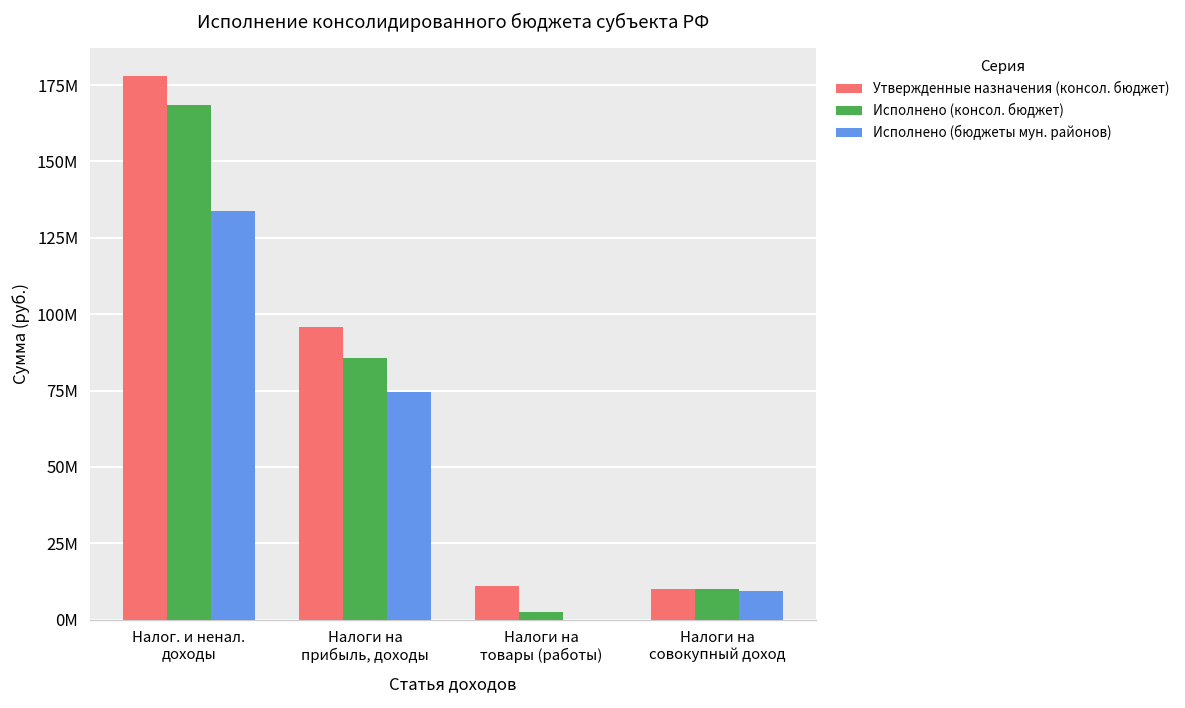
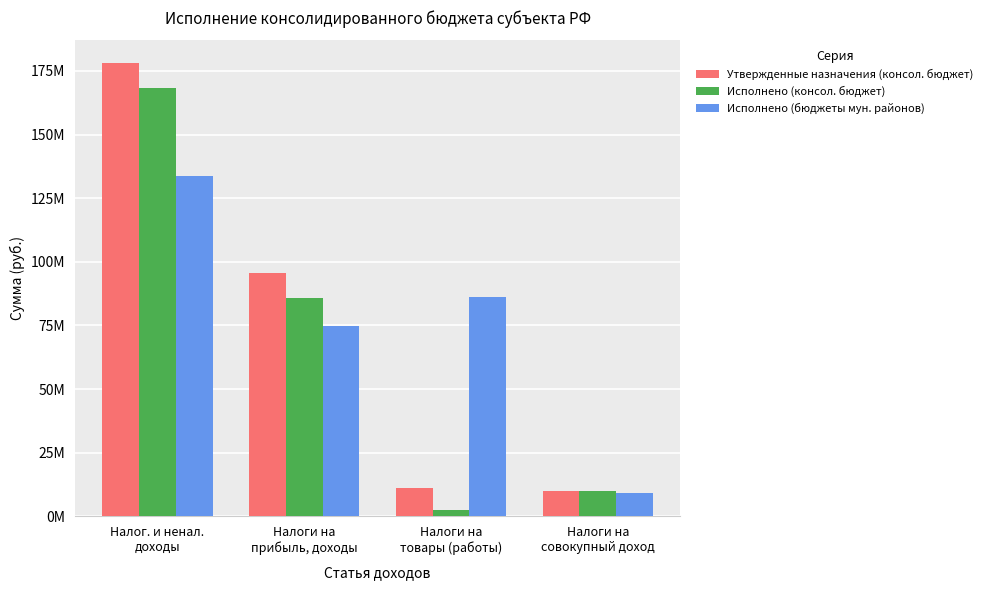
Исполнено (бюджеты мун. районов), Налоги на товары (работы): 0 -> 86000000
